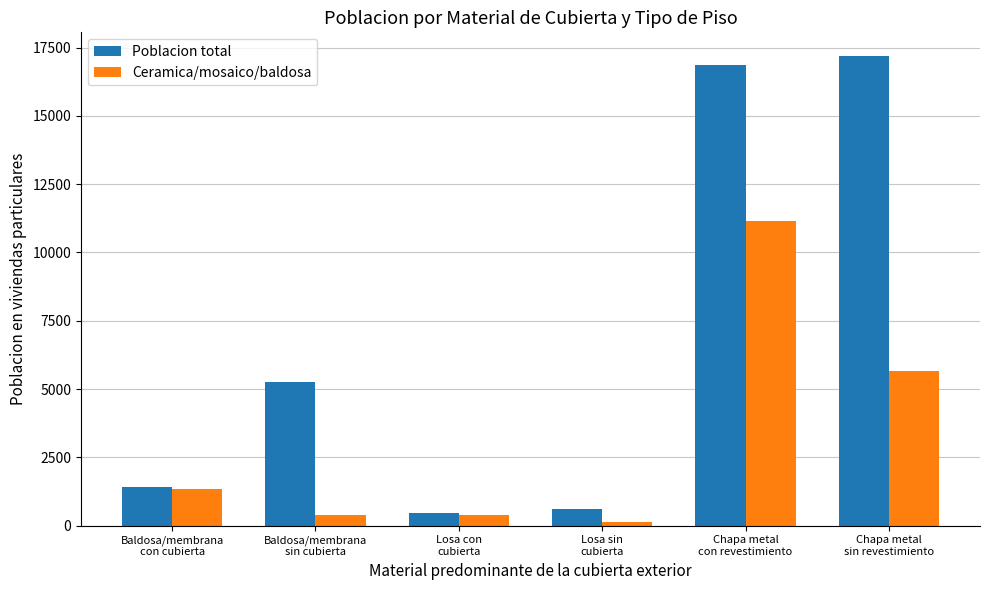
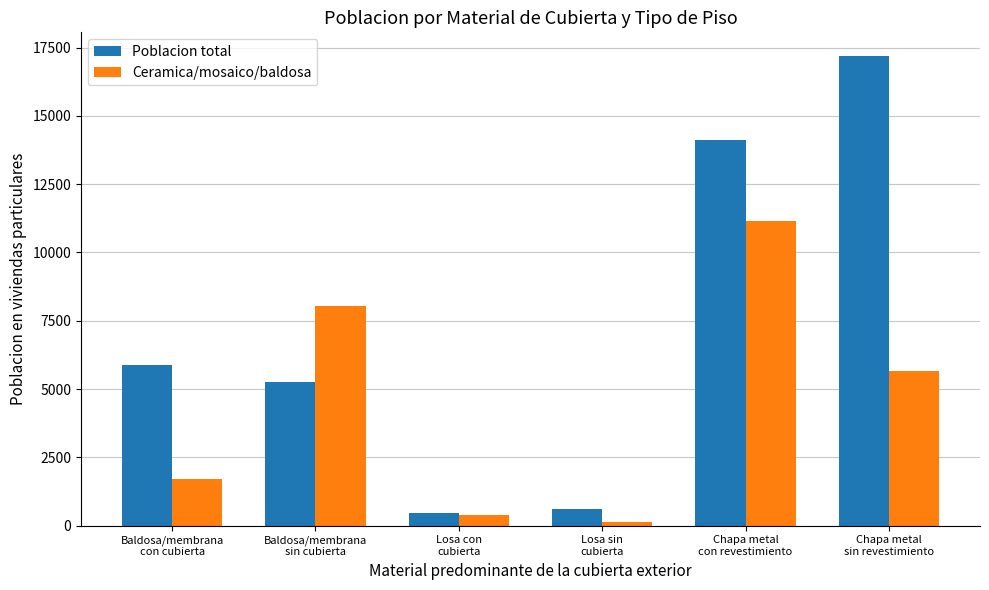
Poblacion total, Baldosa/membrana con cubierta: 1400 -> 5900
Ceramica/mosaico/baldosa, Baldosa/membrana con cubierta: 1300 -> 1700
Ceramica/mosaico/baldosa, Baldosa/membrana sin cubierta: 400 -> 8000
Poblacion total, Chapa metal con revestimiento: 16900 -> 14100
